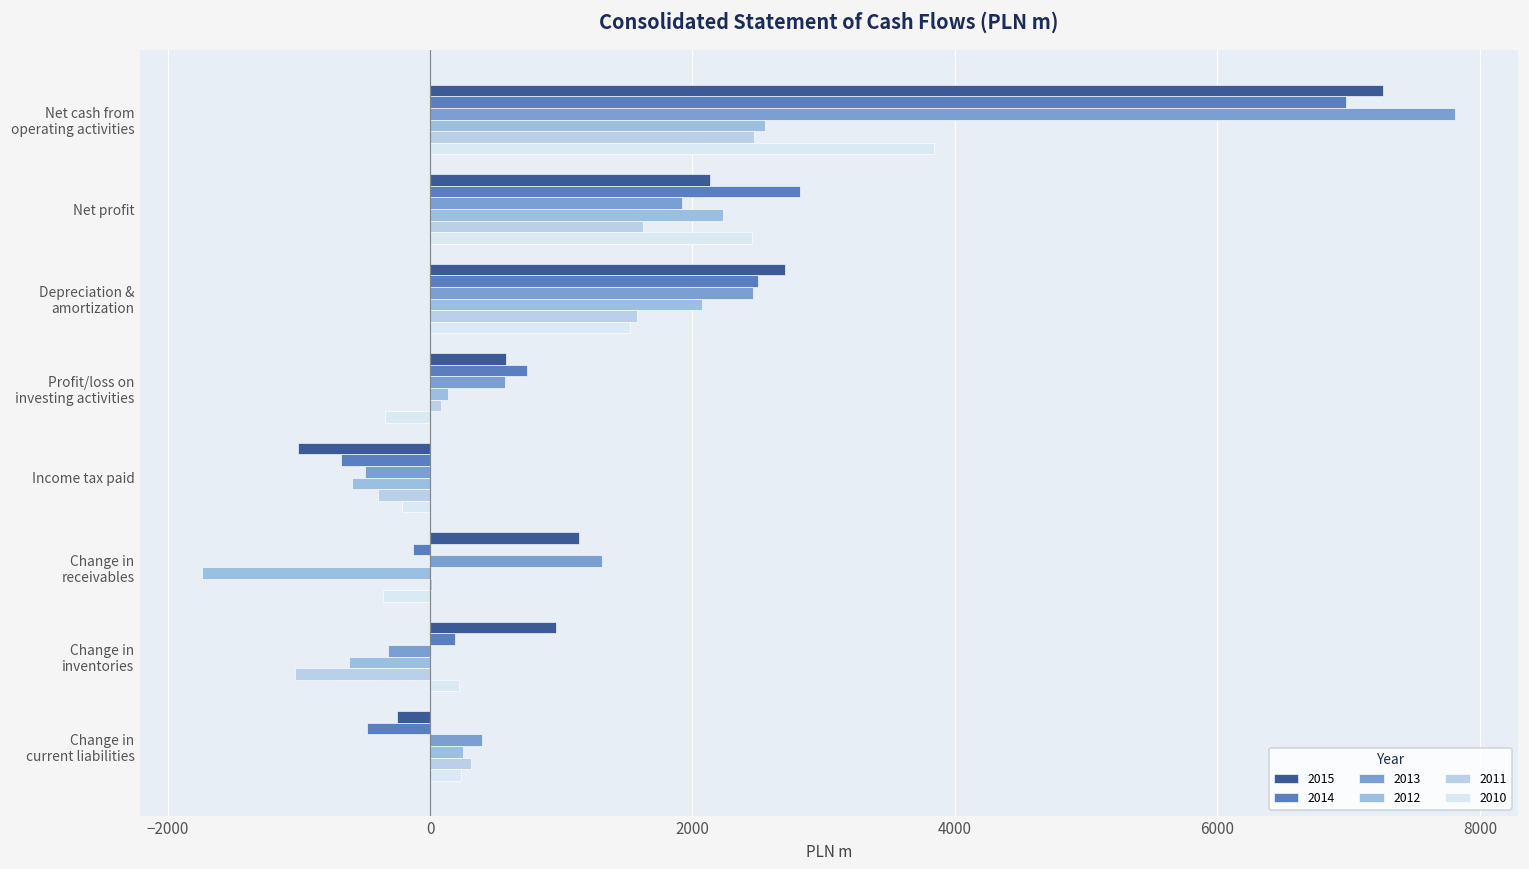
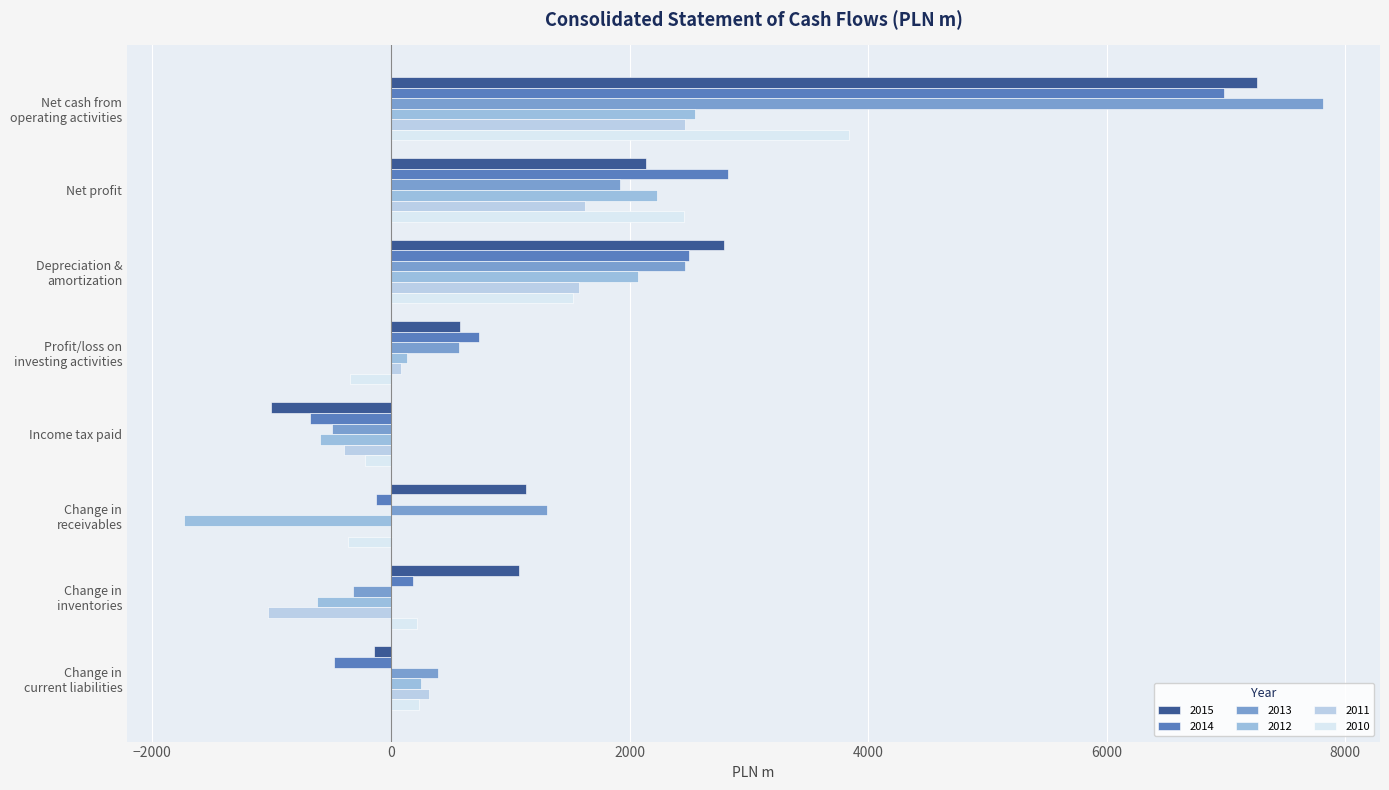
2015, Depreciation & amortization: 2710 -> 2790
2015, Change in inventories: 960 -> 1080
2015, Change in current liabilities: -260 -> -140
